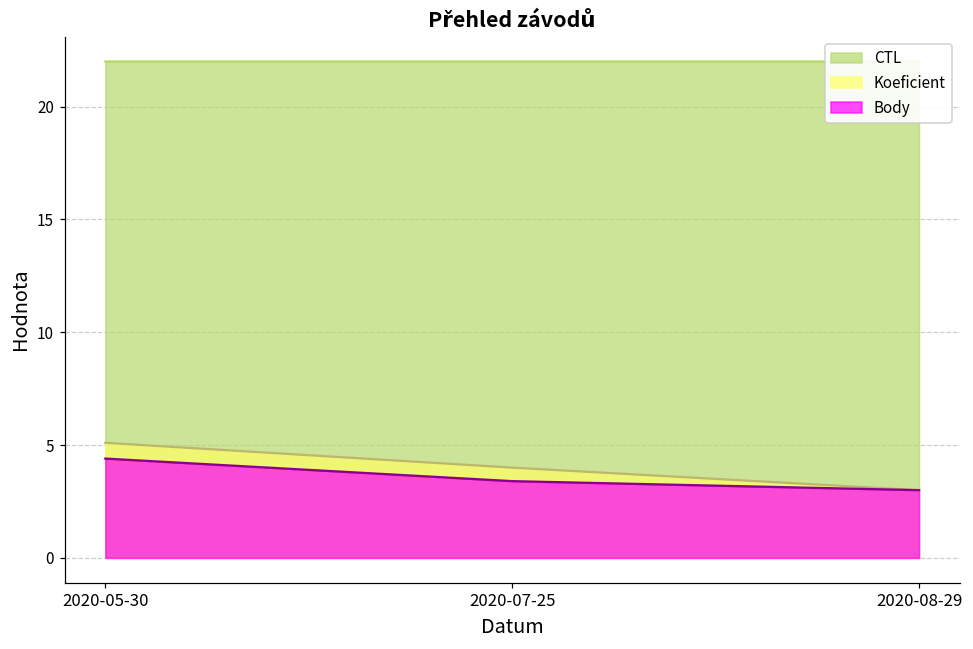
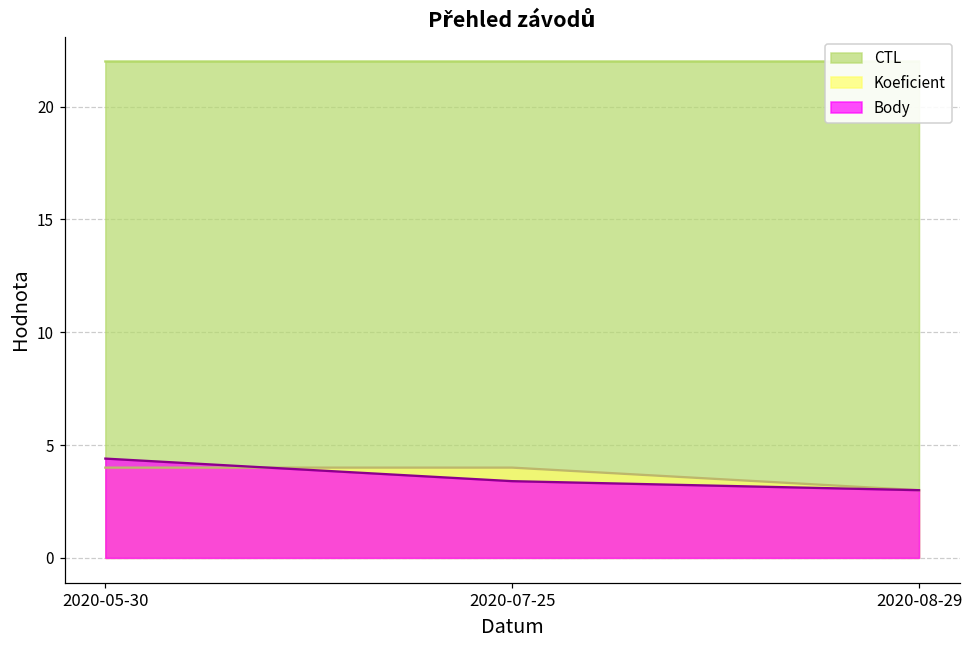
Koeficient, 2020-05-30: 5.1 -> 4.0
